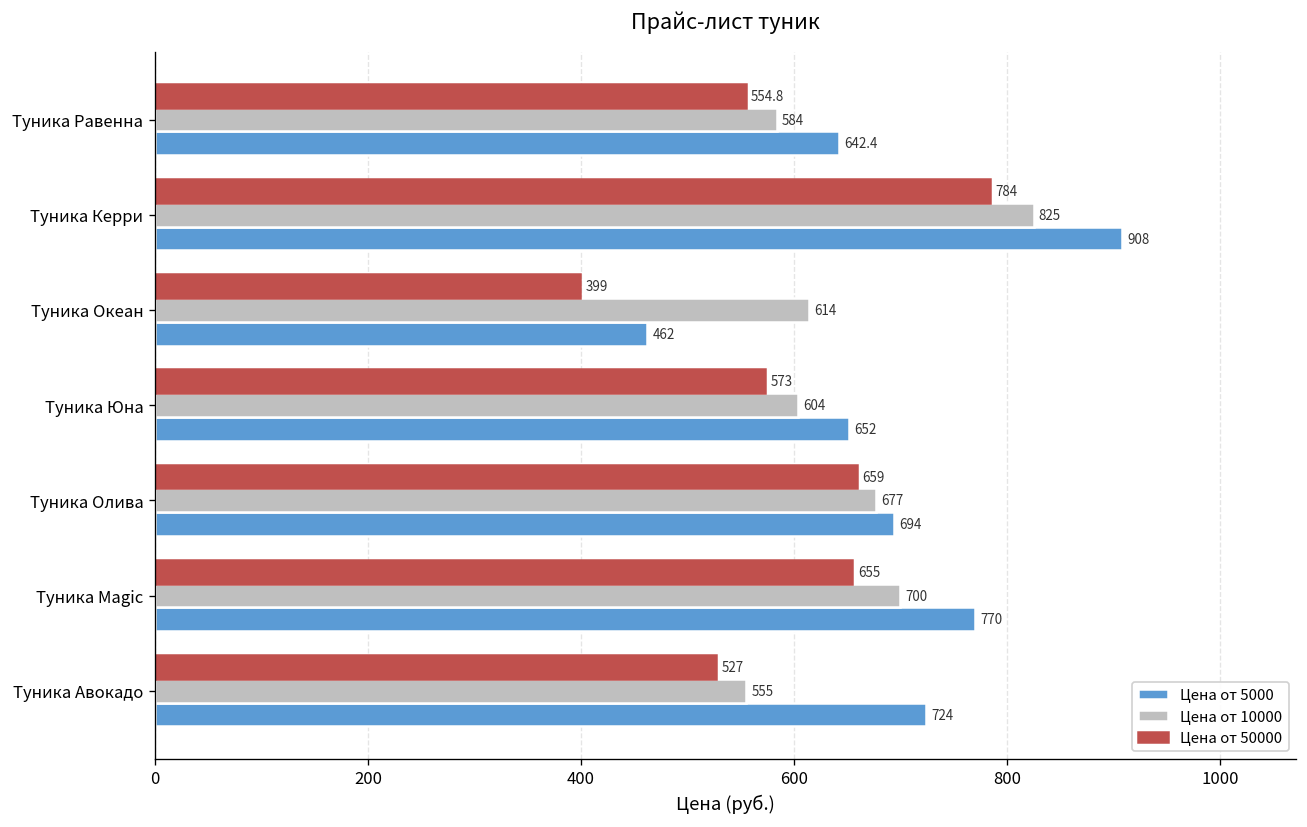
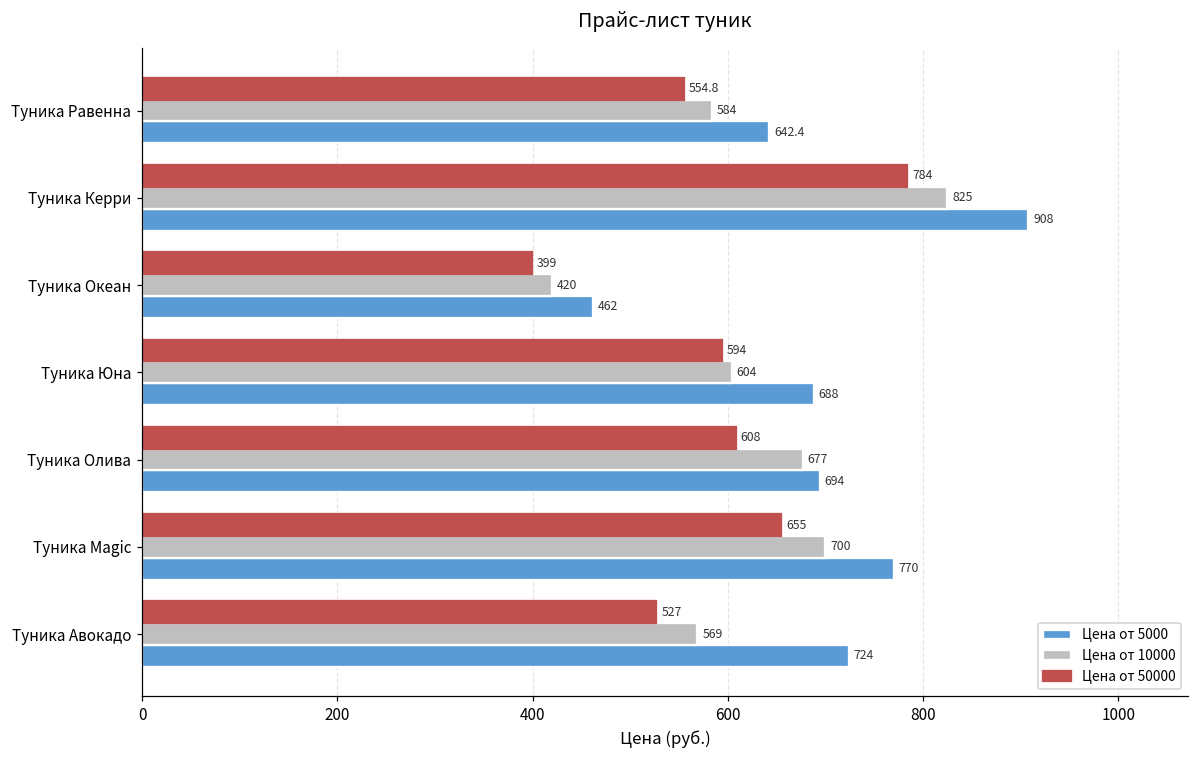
Цена от 10000, Туника Океан: 614 -> 420
Цена от 50000, Туника Юна: 573 -> 594
Цена от 5000, Туника Юна: 652 -> 688
Цена от 50000, Туника Олива: 659 -> 608
Цена от 10000, Туника Авокадо: 555 -> 569
